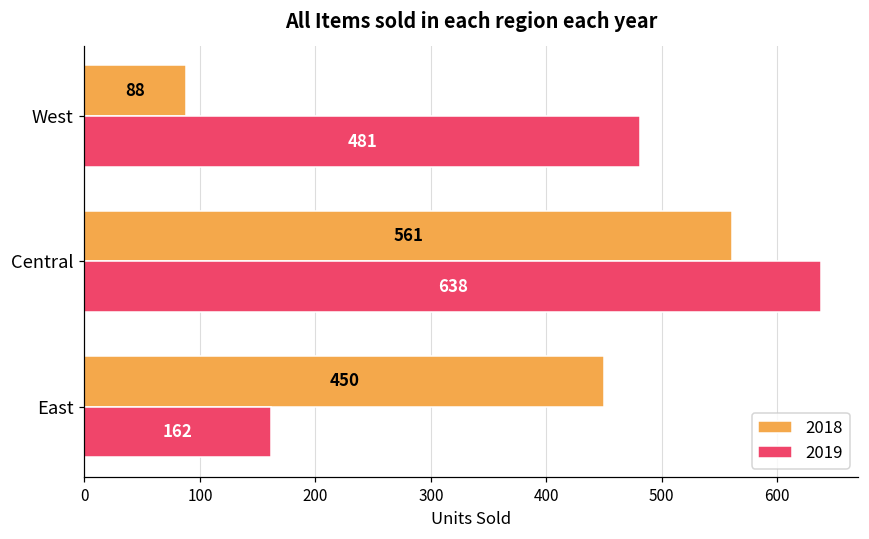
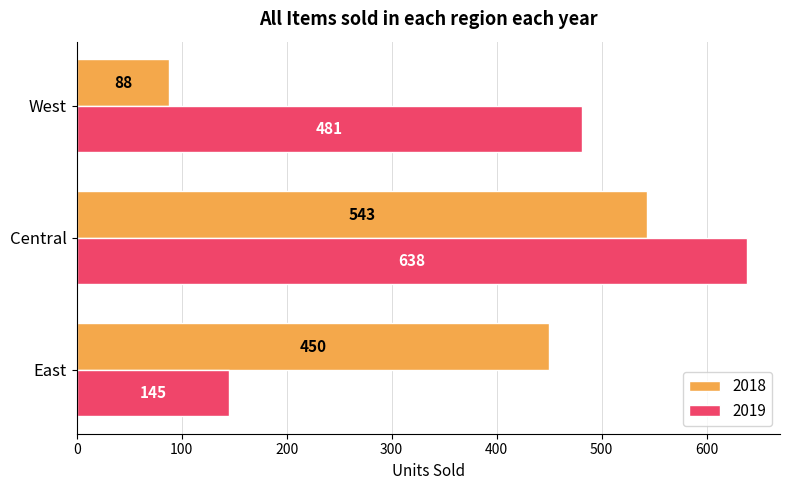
2018, Central: 561 -> 543
2019, East: 162 -> 145
